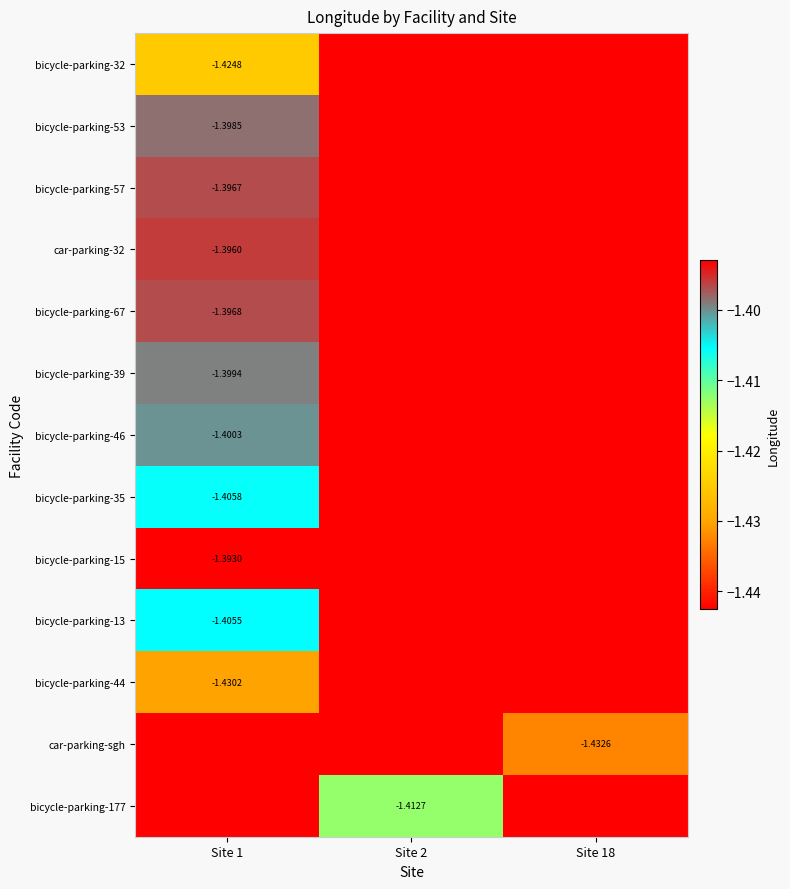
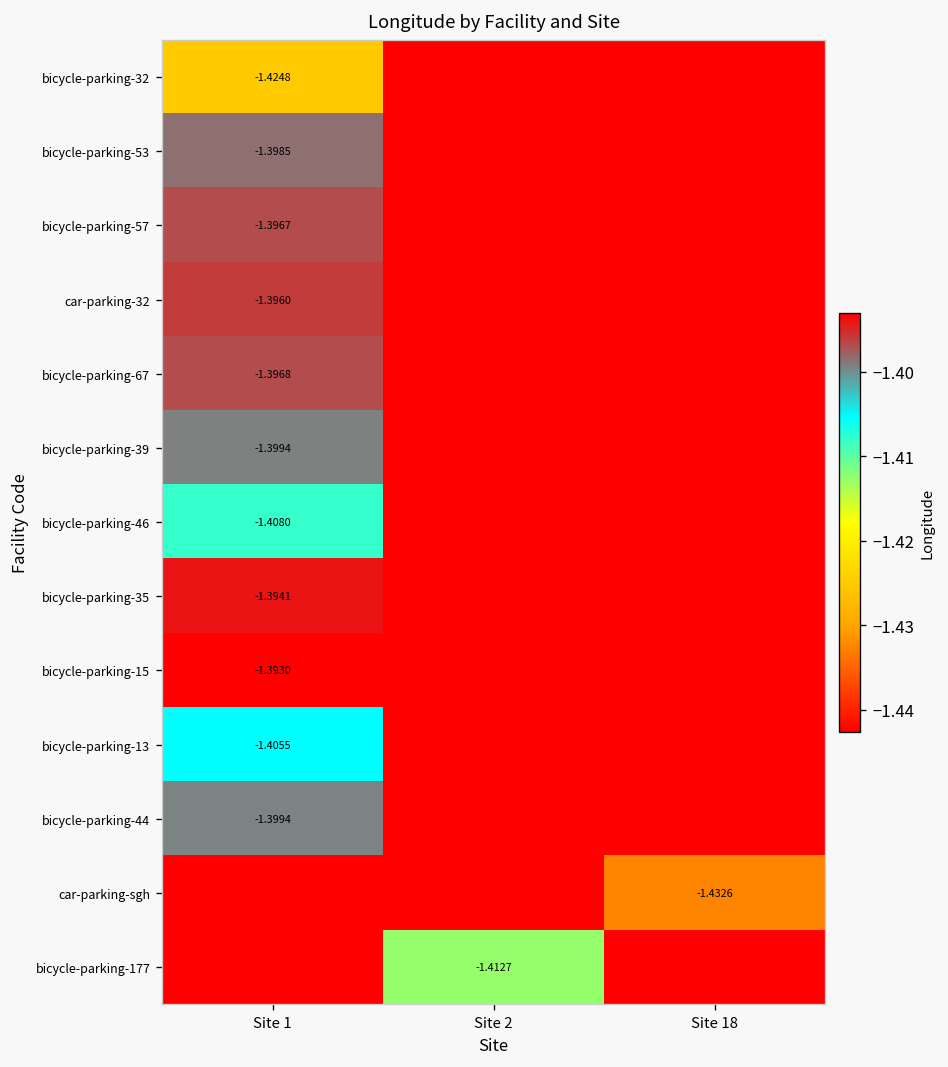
bicycle-parking-46, Site 1: -1.4003 -> -1.4080
bicycle-parking-35, Site 1: -1.4058 -> -1.3941
bicycle-parking-44, Site 1: -1.4302 -> -1.3994
